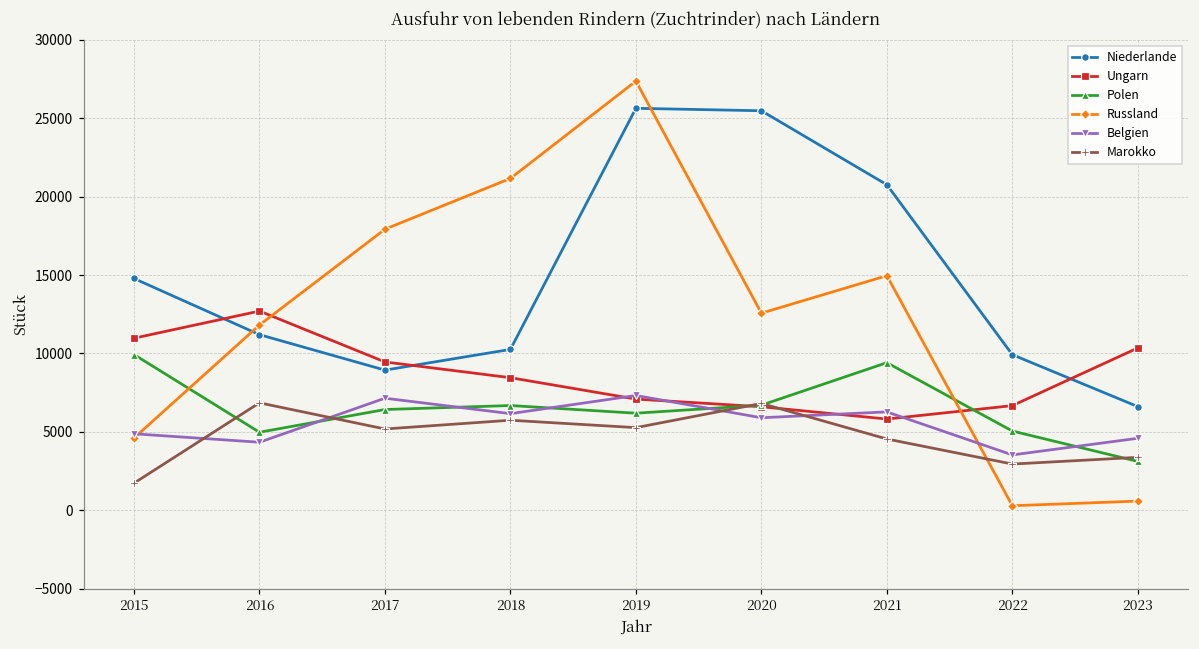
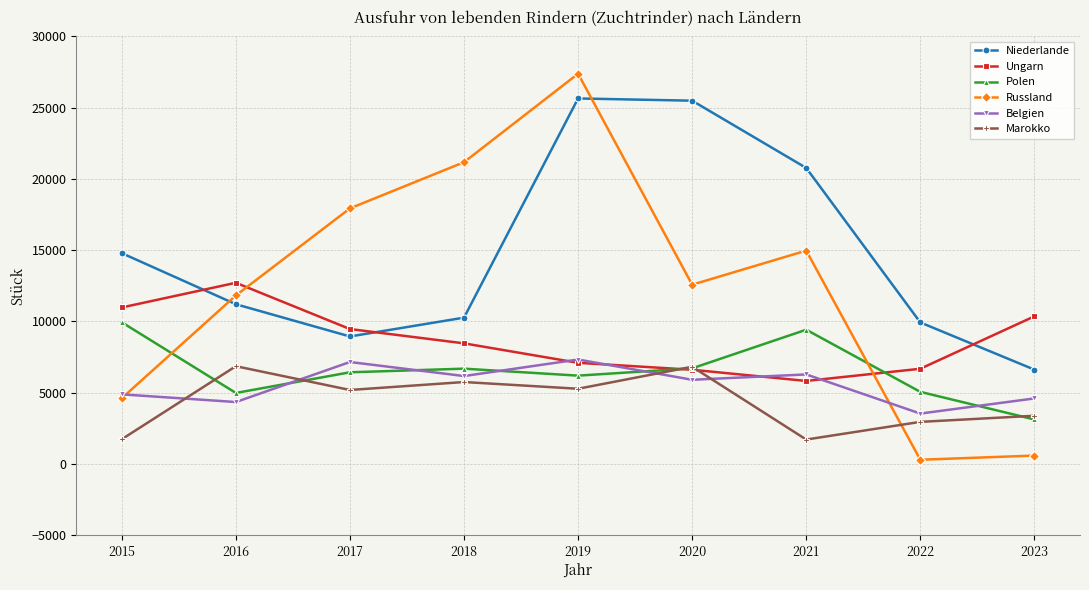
Marokko, 2021: 4500 -> 1700
